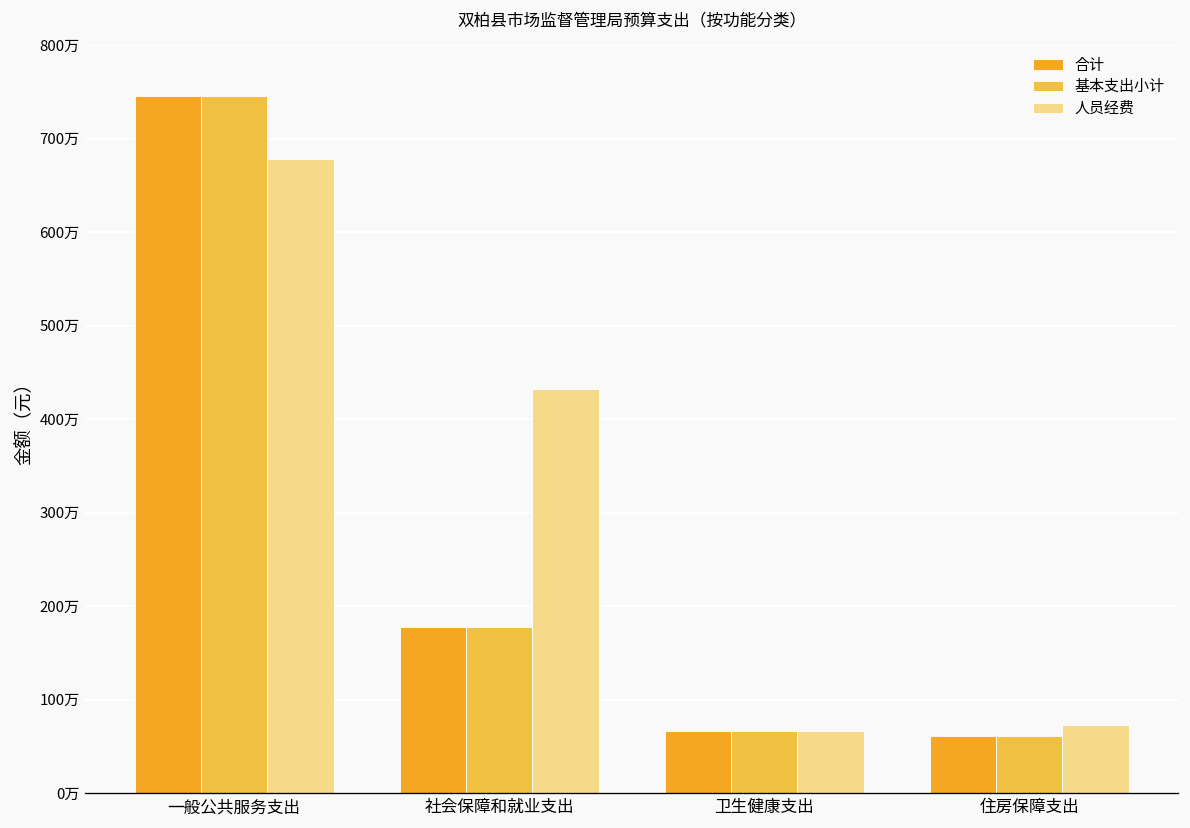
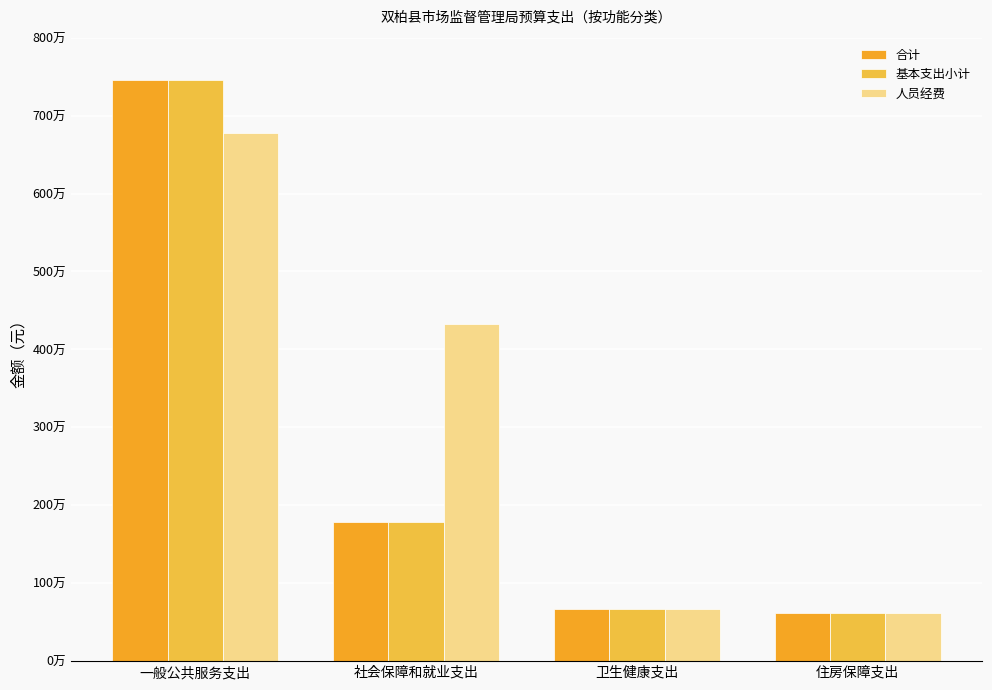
人员经费, 住房保障支出: 70万 -> 60万
